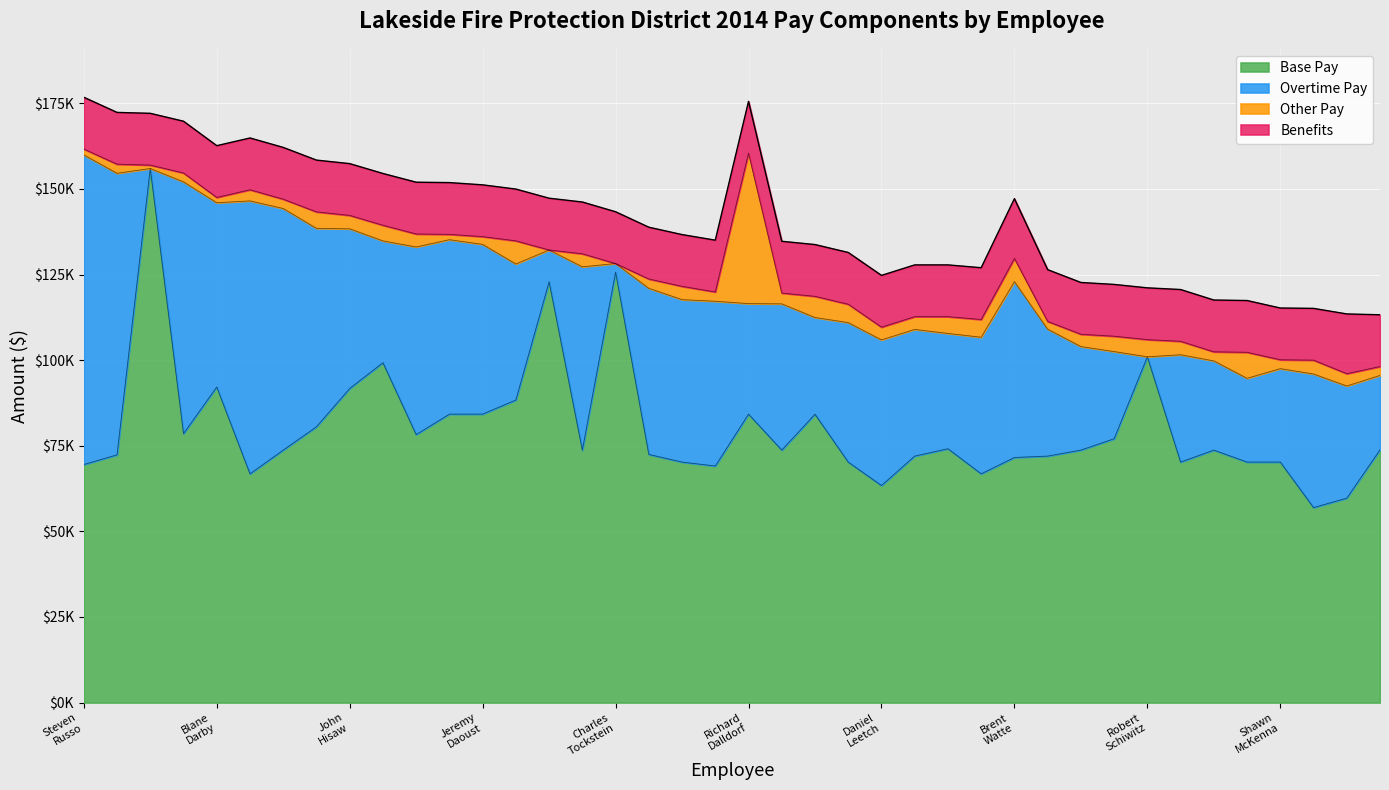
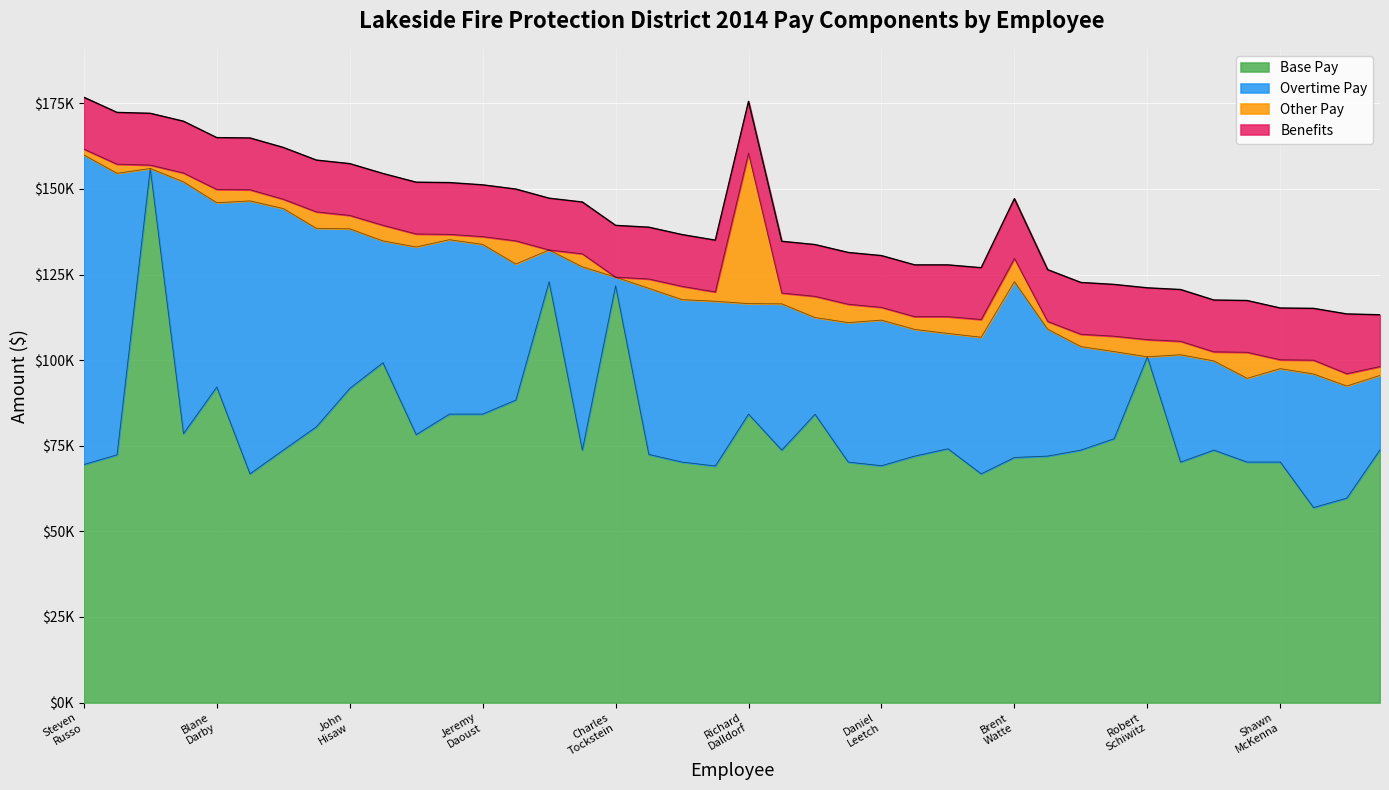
Other Pay, Blane Darby: $2000 -> $4000
Base Pay, Charles Tockstein: $126000 -> $122000
Base Pay, Daniel Leetch: $63000 -> $69000
